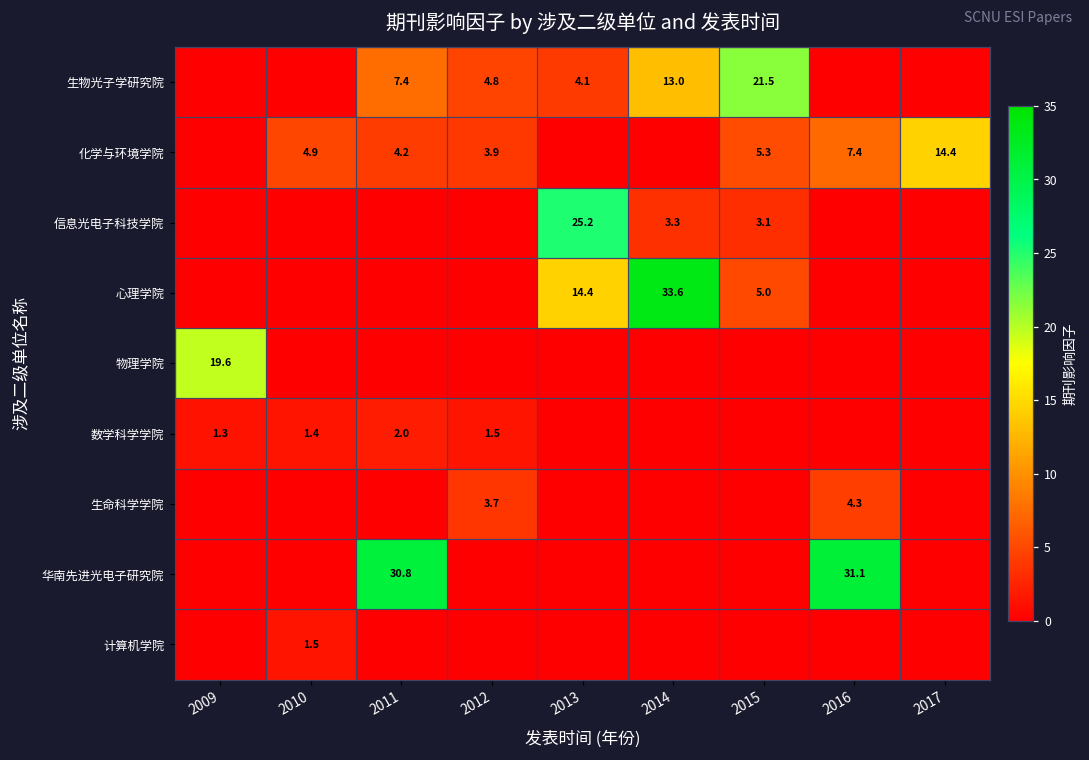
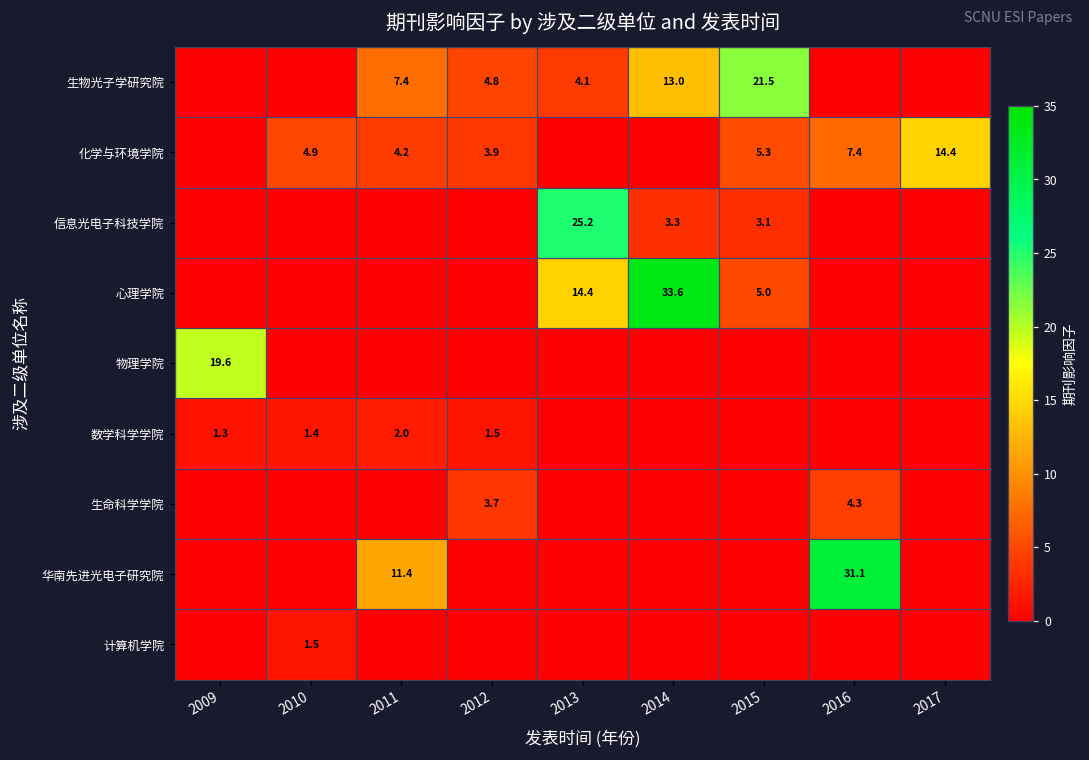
华南先进光电子研究院, 2011: 30.8 -> 11.4
